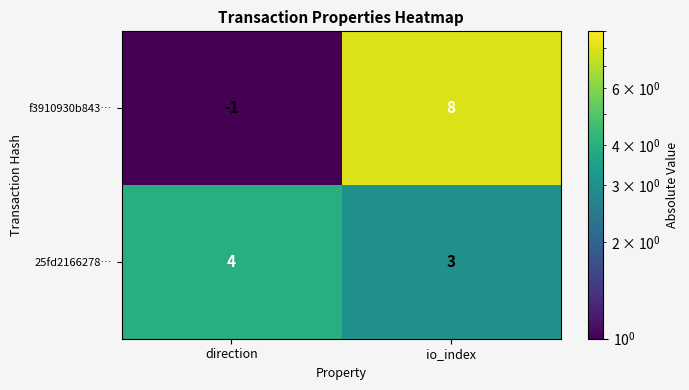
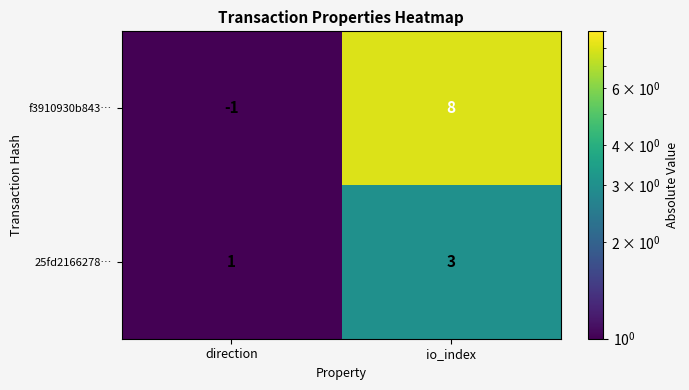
25fd2166278…, direction: 4 -> 1
